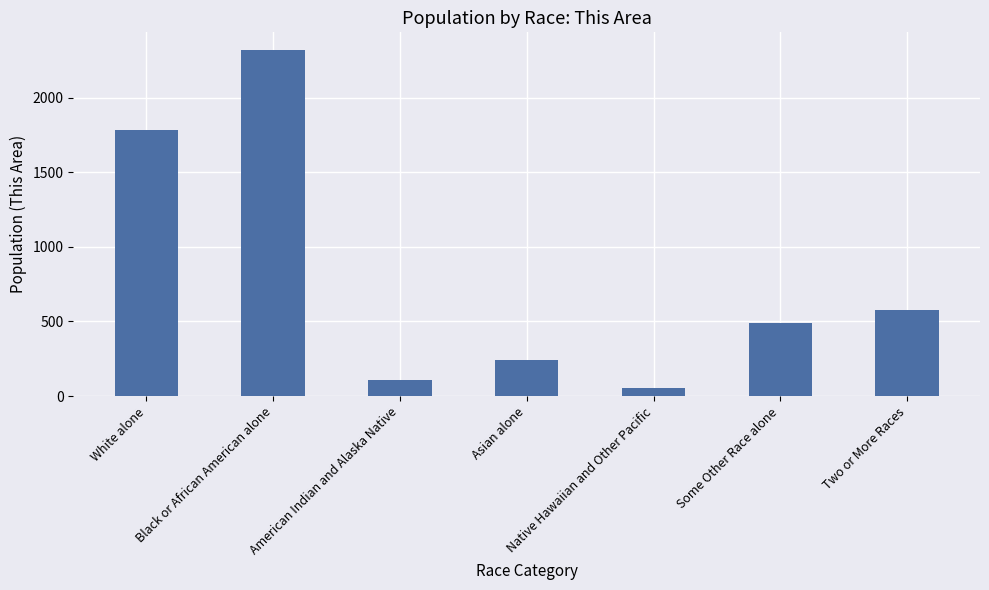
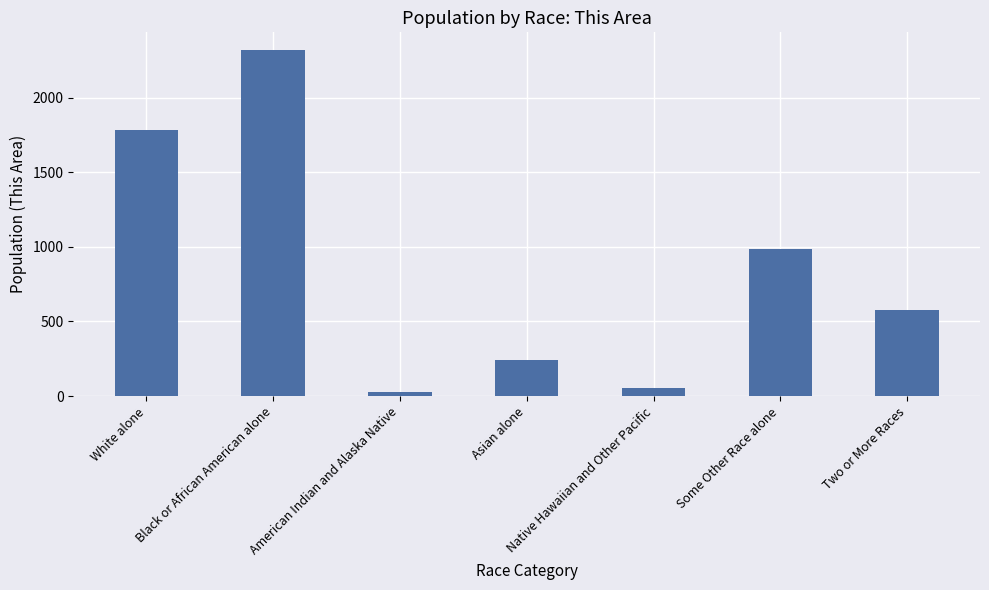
American Indian and Alaska Native: 110 -> 30
Some Other Race alone: 490 -> 990
